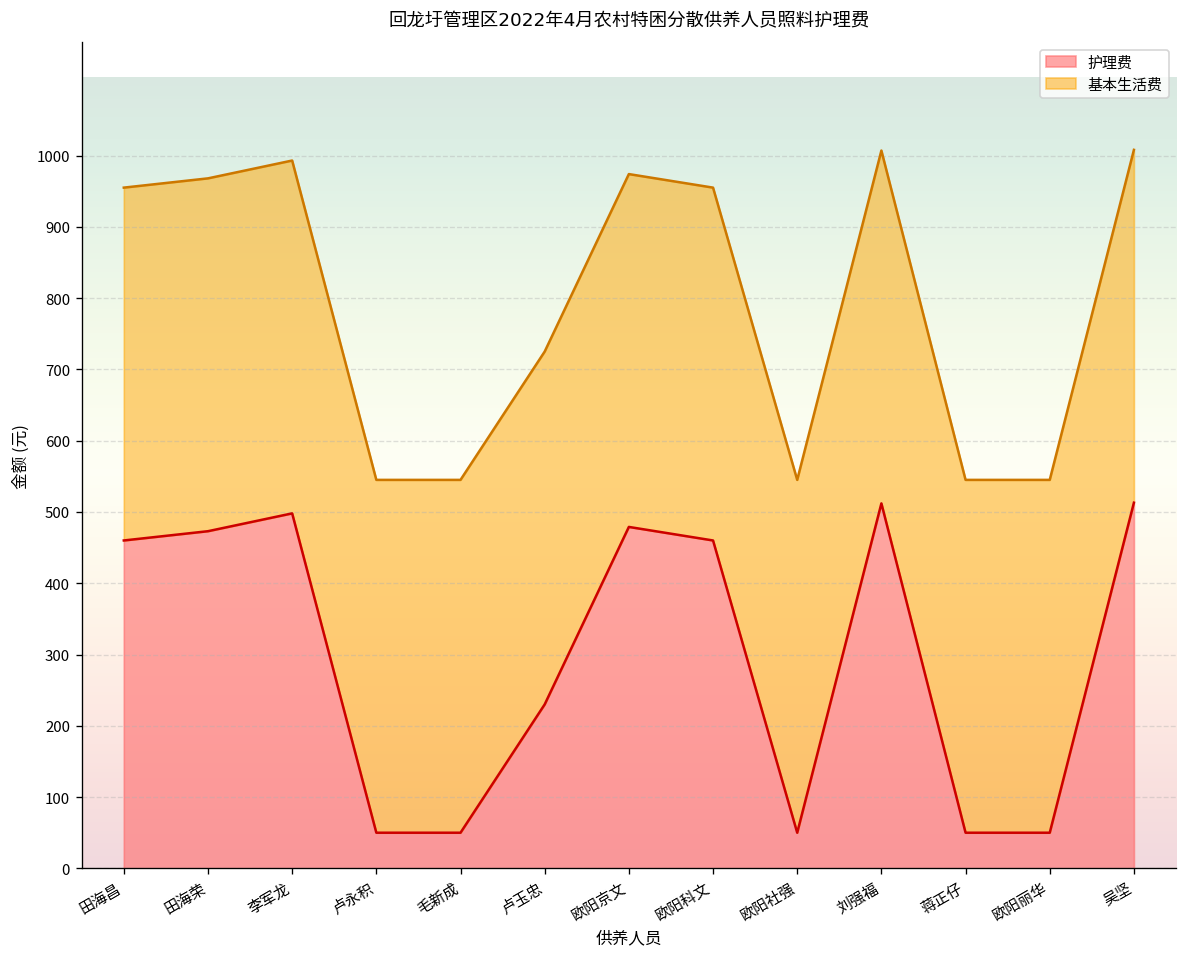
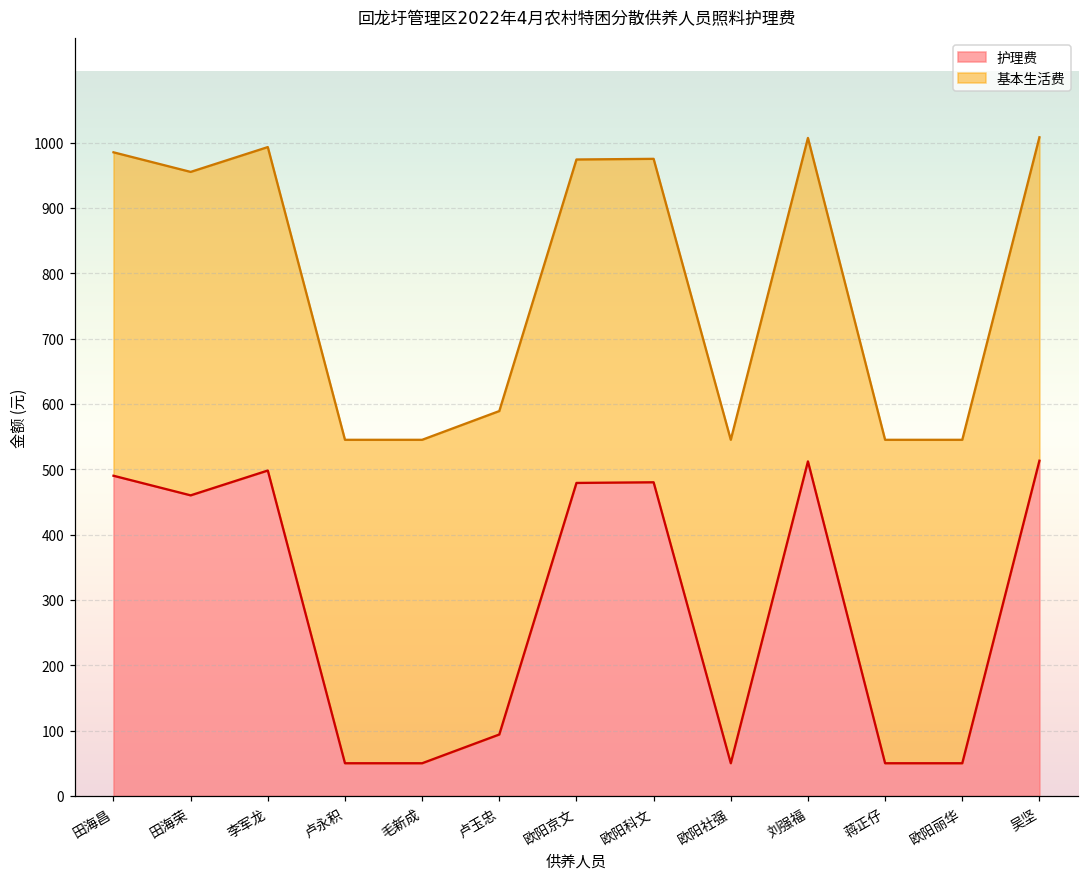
护理费, 田海昌: 460 -> 490
护理费, 田海荣: 470 -> 460
护理费, 卢玉忠: 230 -> 90
护理费, 欧阳科文: 460 -> 480
